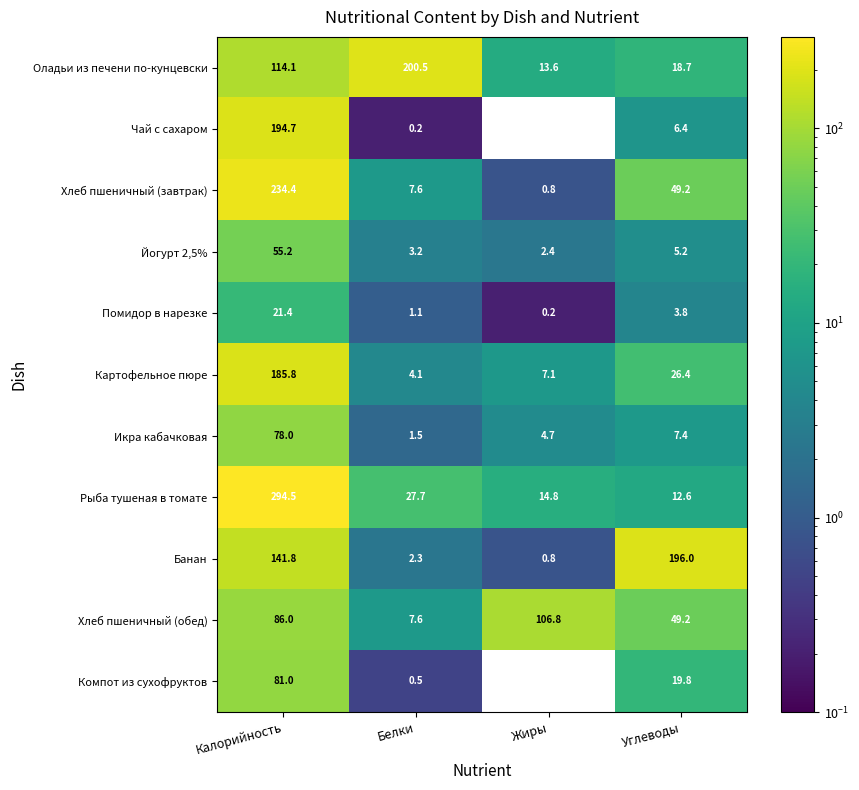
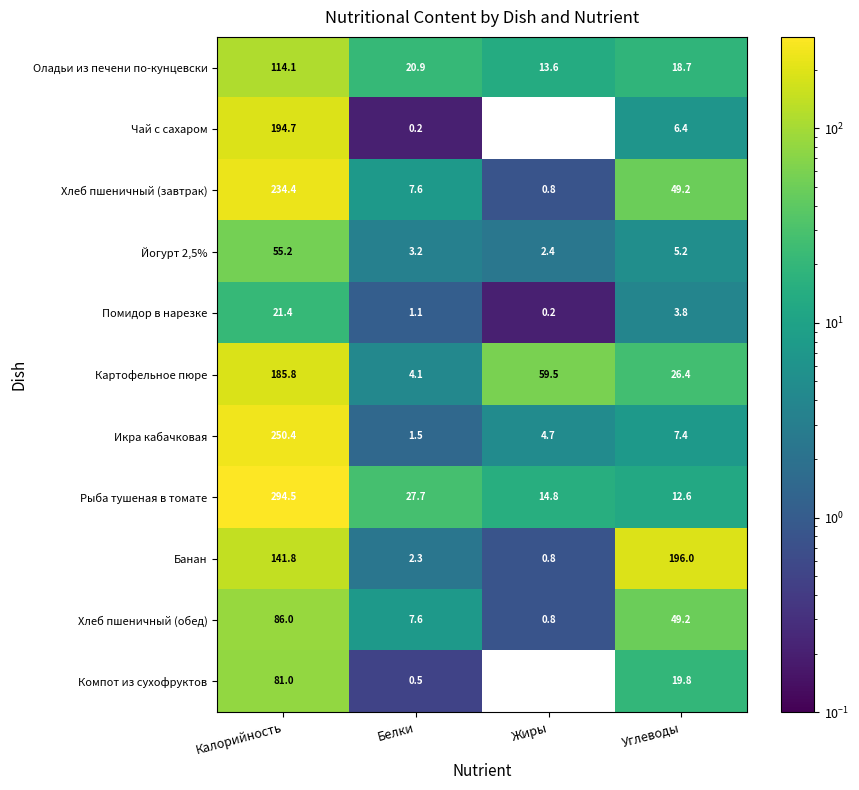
Оладьи из печени по-кунцевски, Белки: 200.5 -> 20.9
Картофельное пюре, Жиры: 7.1 -> 59.5
Икра кабачковая, Калорийность: 78.0 -> 250.4
Хлеб пшеничный (обед), Жиры: 106.8 -> 0.8
